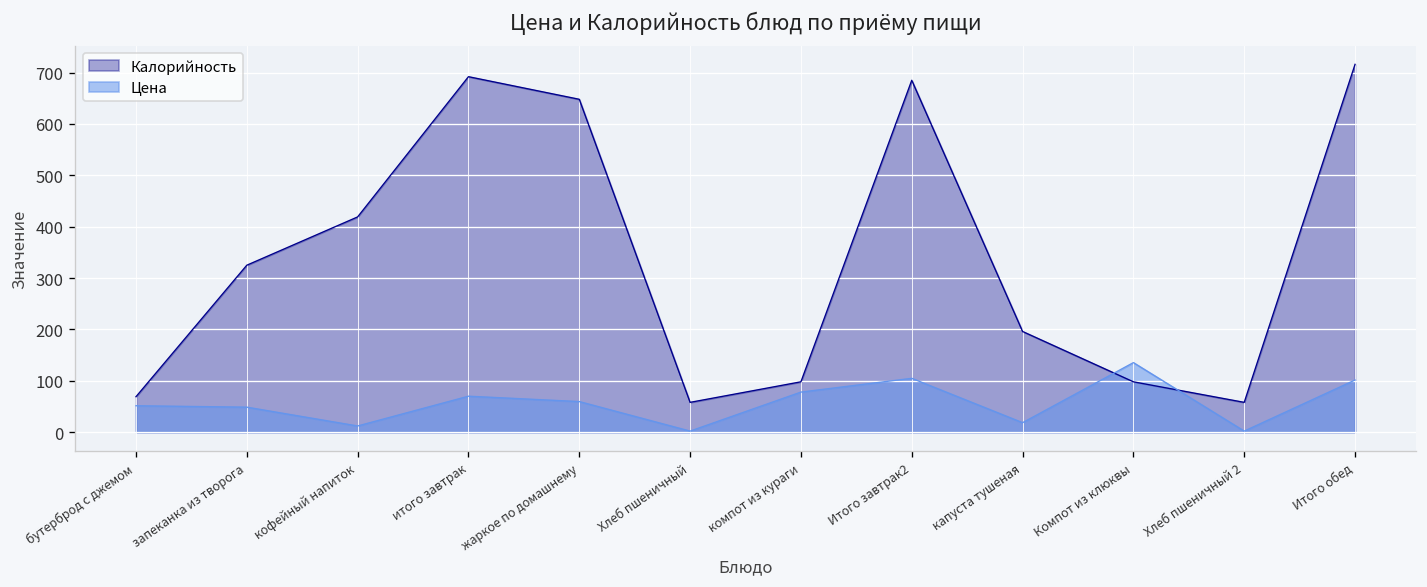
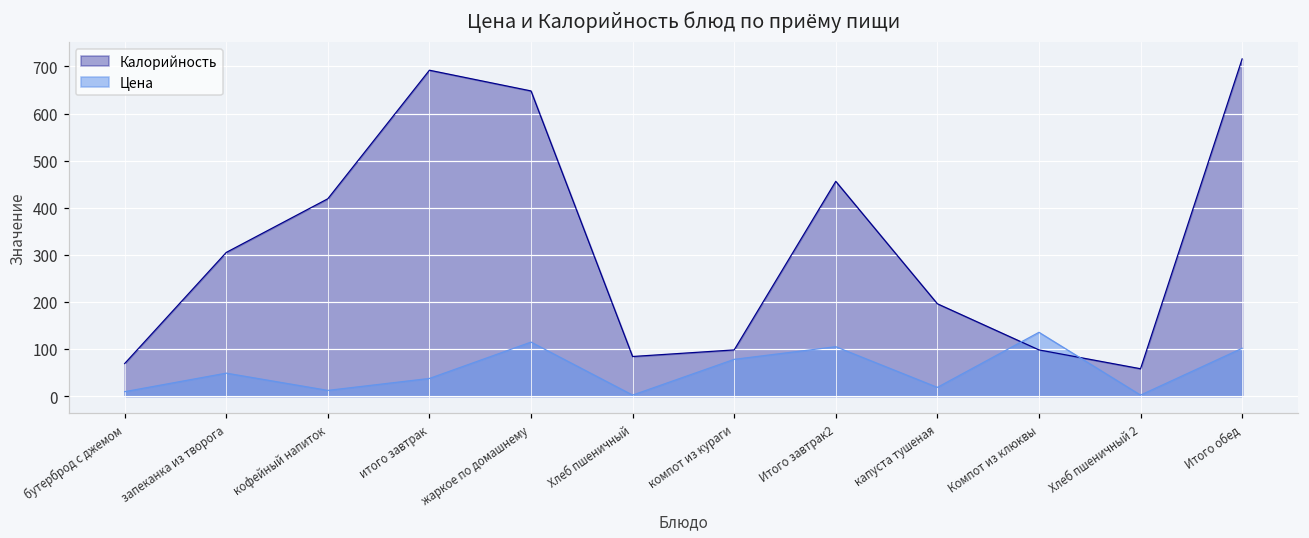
Цена, бутерброд с джемом: 50 -> 10
Калорийность, запеканка из творога: 330 -> 310
Цена, итого завтрак: 70 -> 40
Цена, жаркое по домашнему: 60 -> 110
Калорийность, Хлеб пшеничный: 60 -> 80
Калорийность, Итого завтрак2: 690 -> 460
